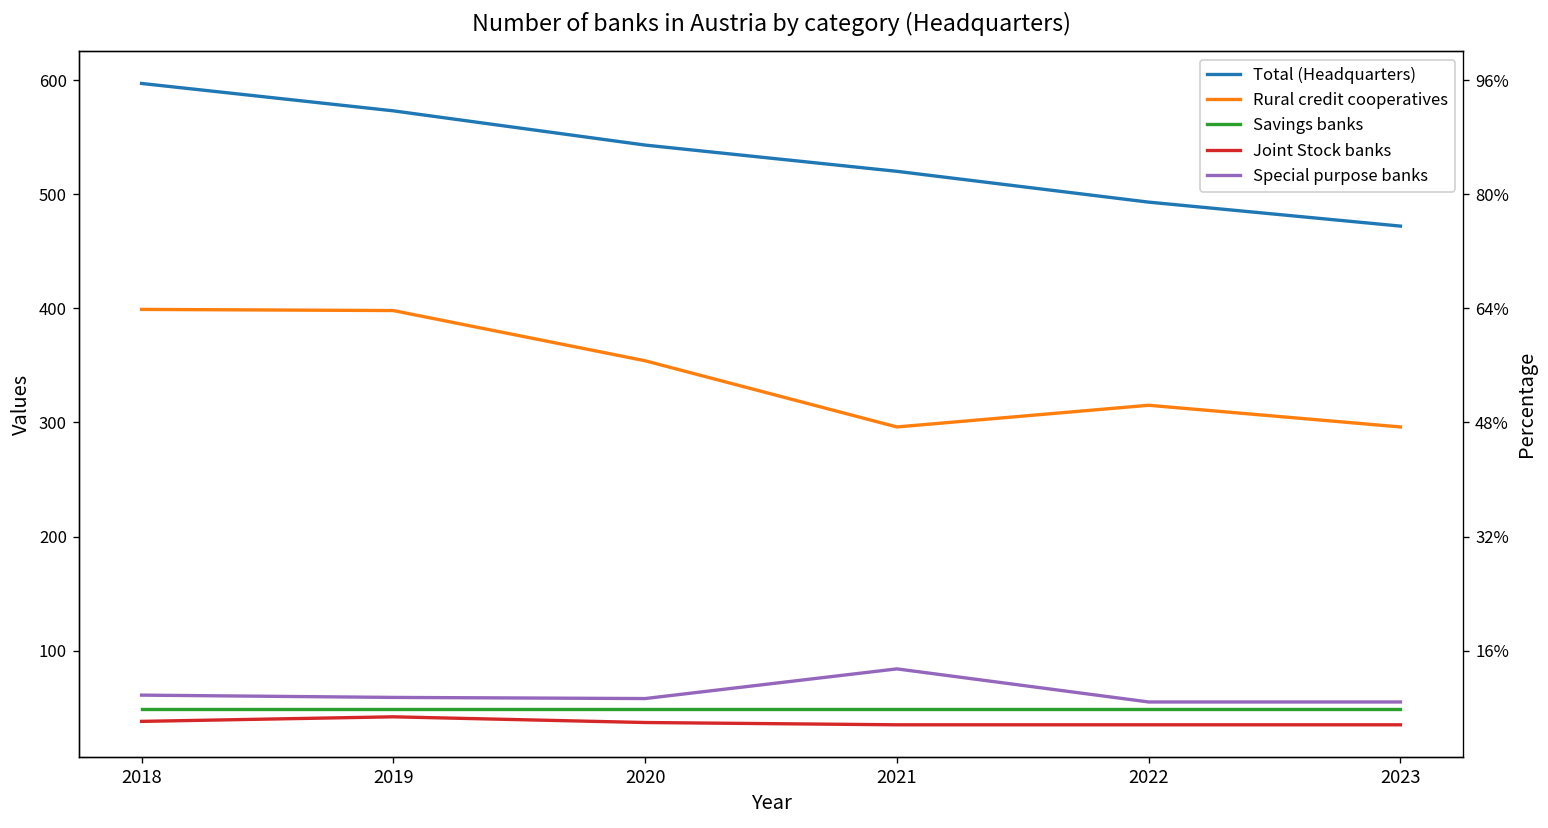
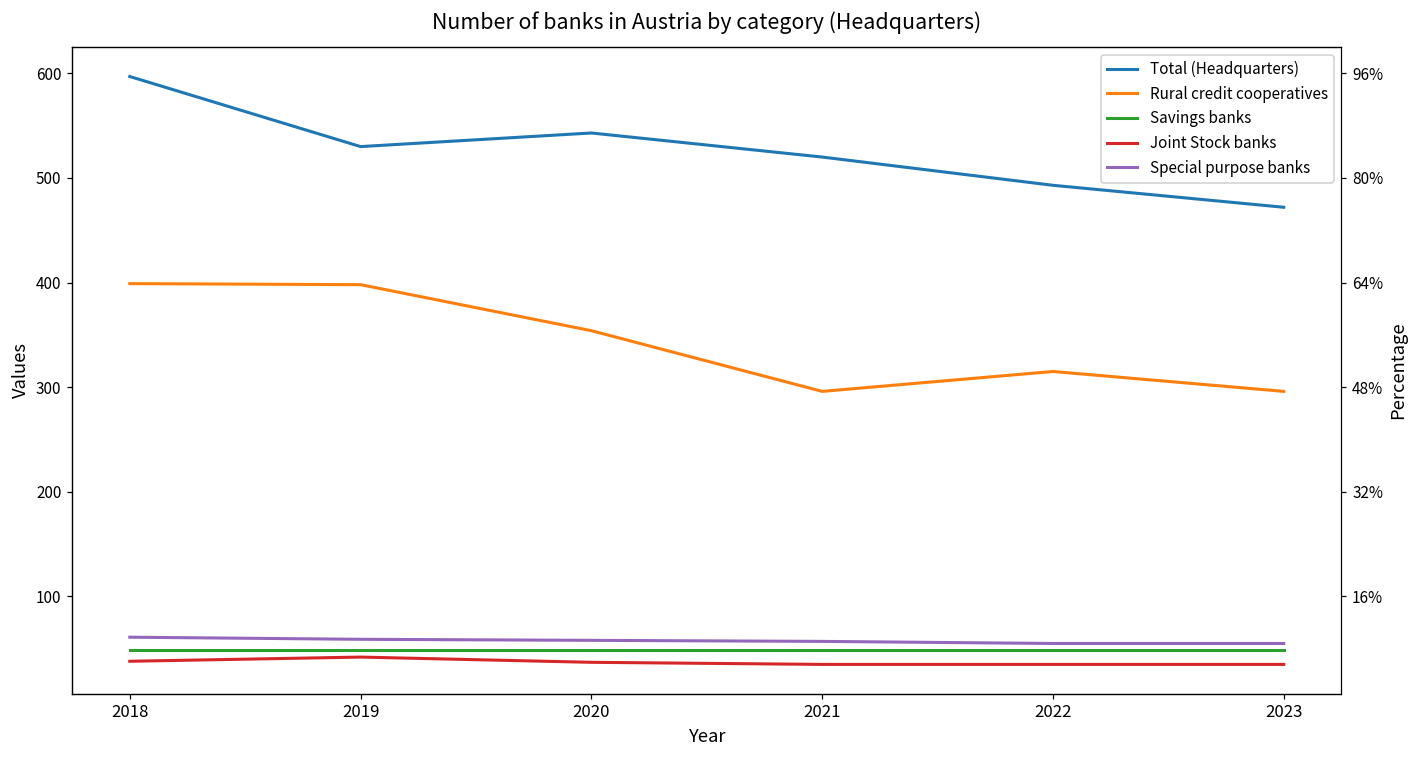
Total (Headquarters), 2019: 570 -> 530
Special purpose banks, 2021: 80 -> 60
